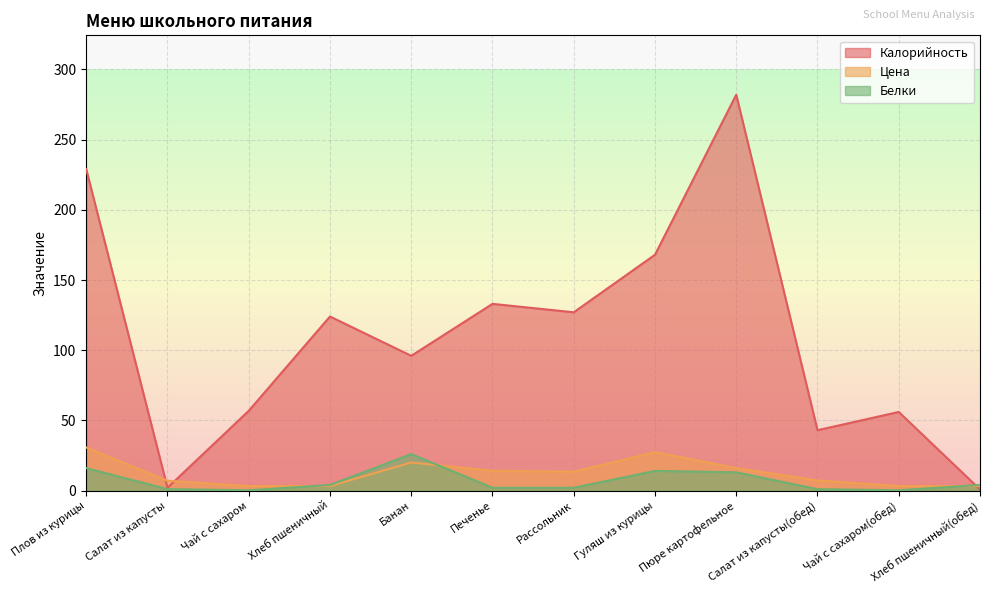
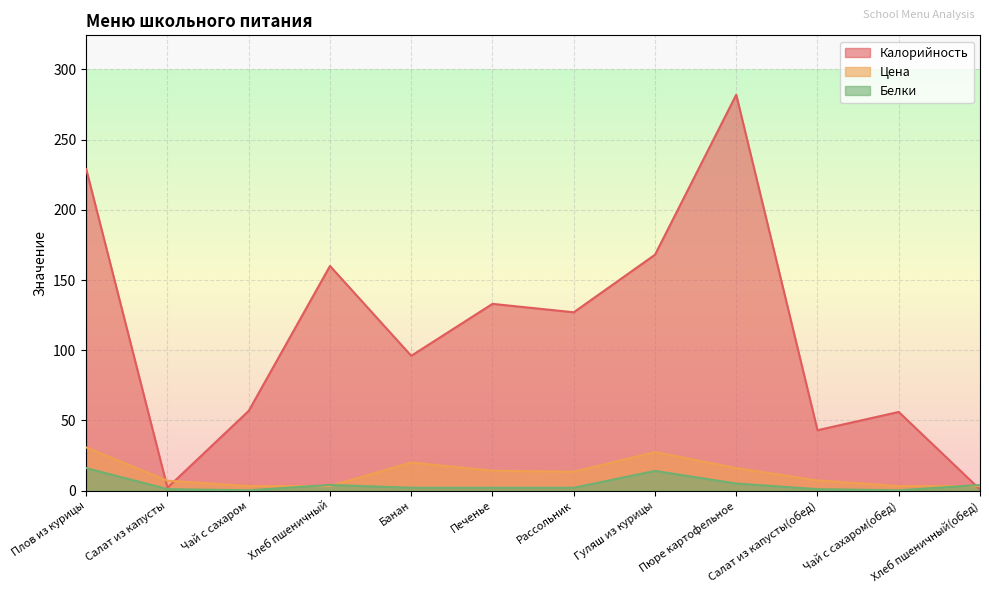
Калорийность, Хлеб пшеничный: 124 -> 160
Белки, Банан: 26 -> 2
Белки, Пюре картофельное: 13 -> 5
